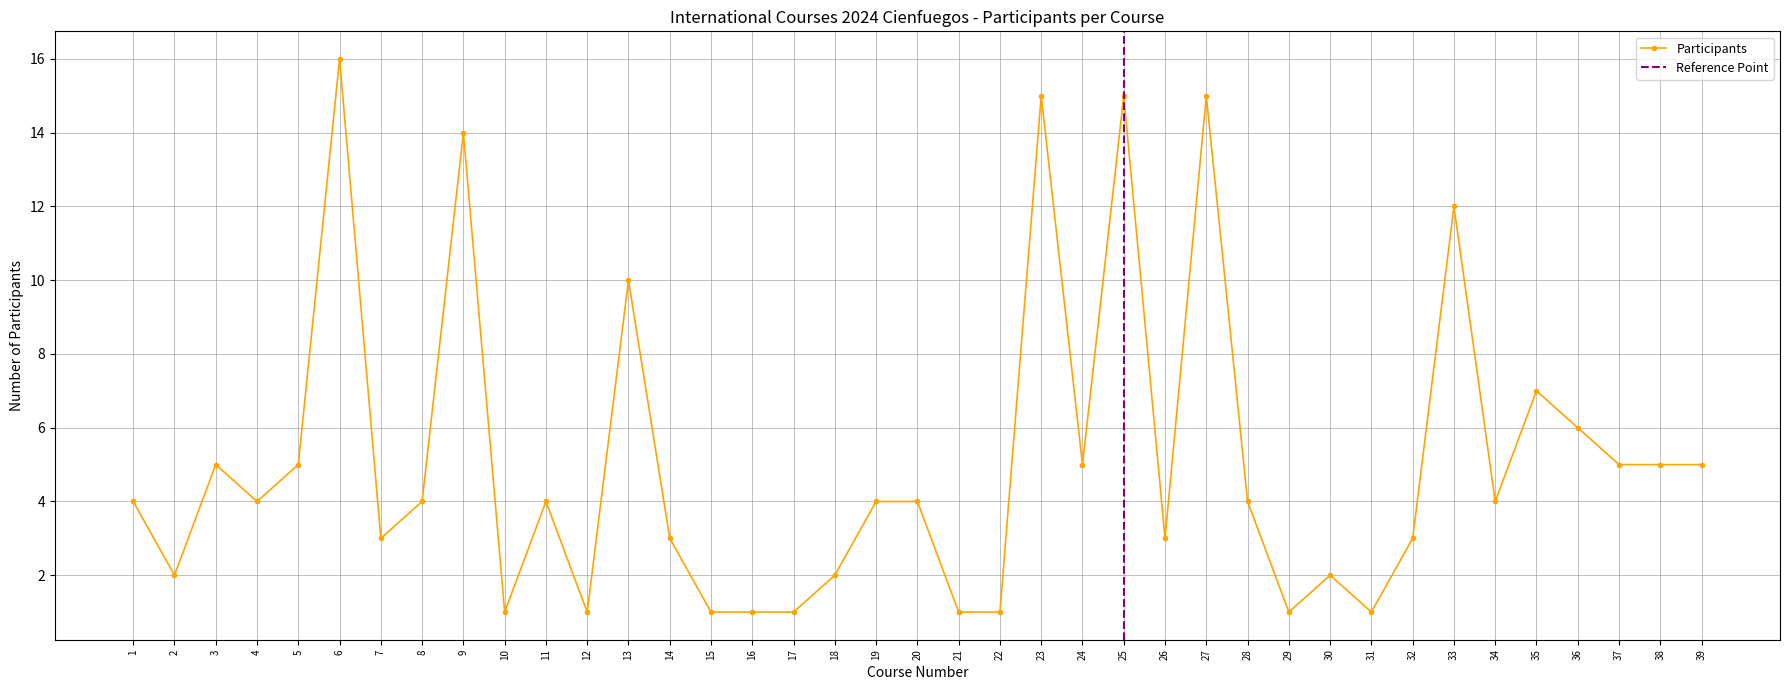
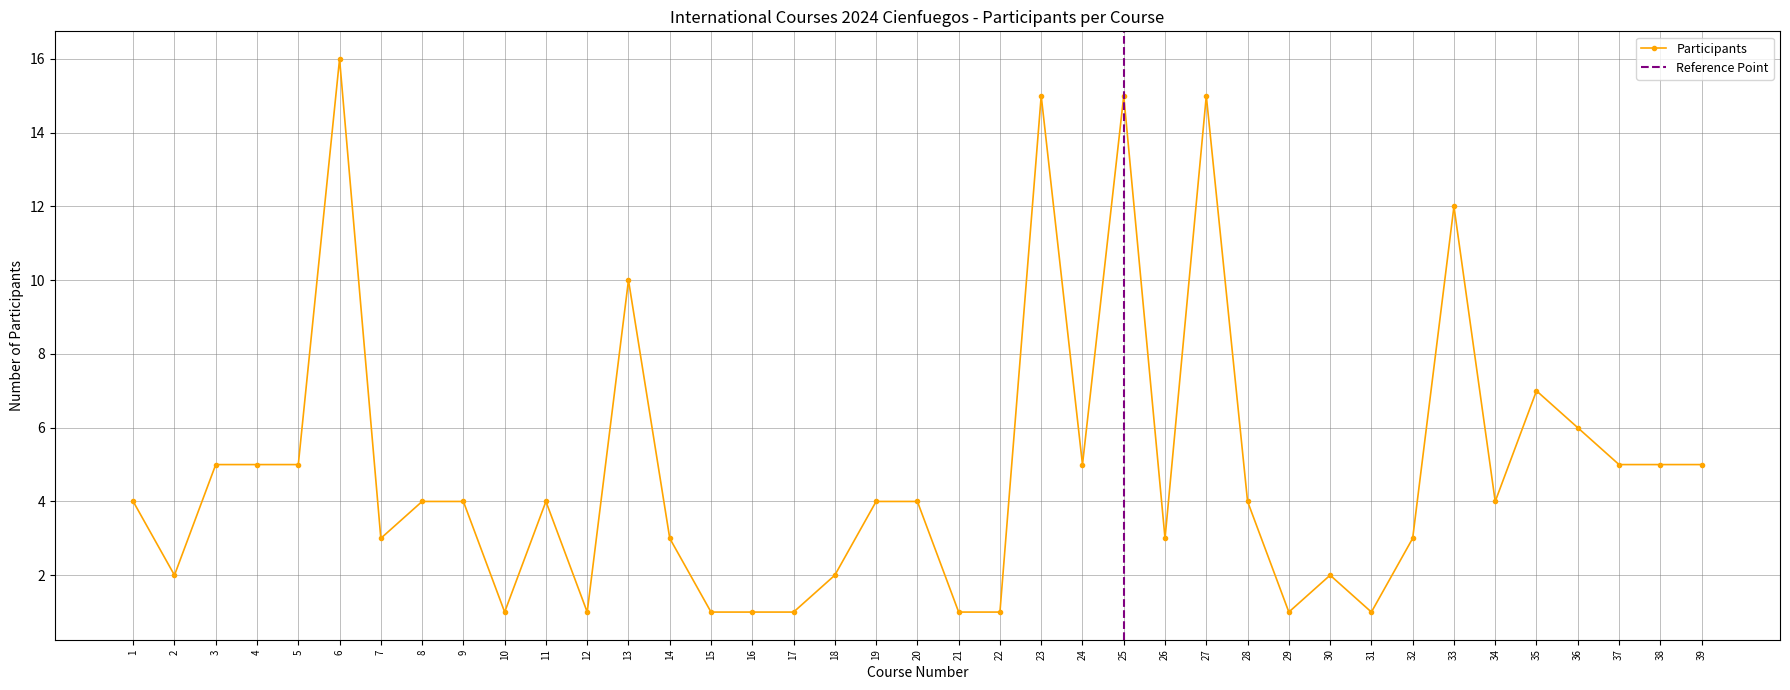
4: 4 -> 5
9: 14 -> 4
